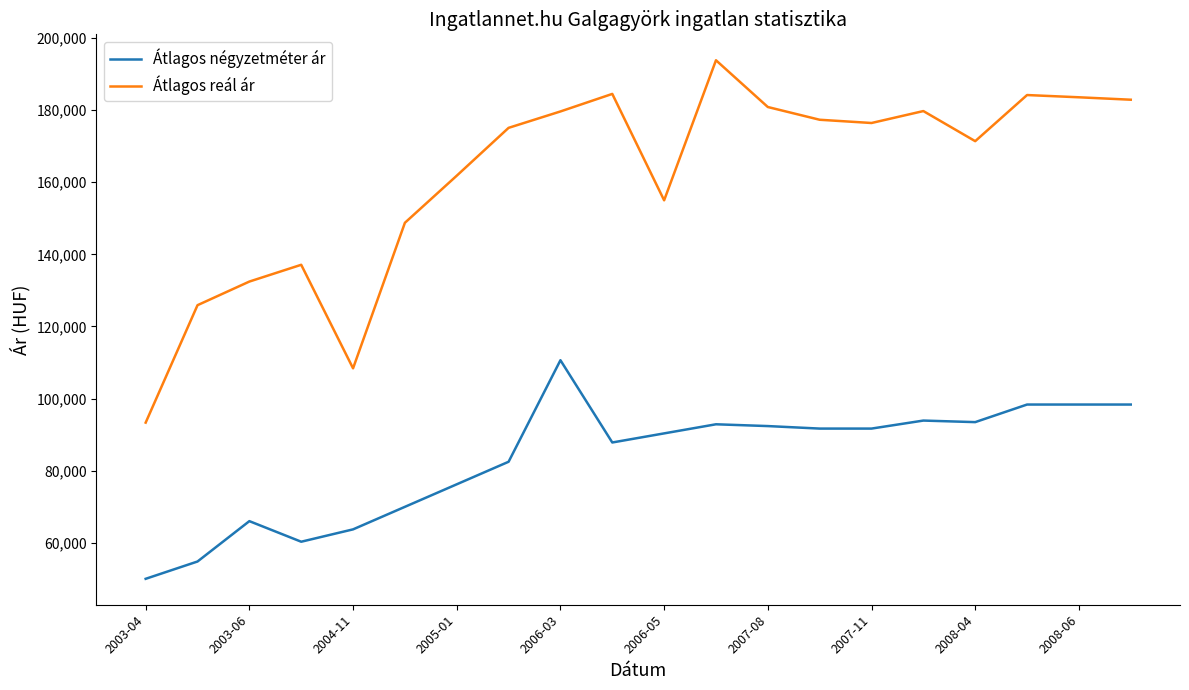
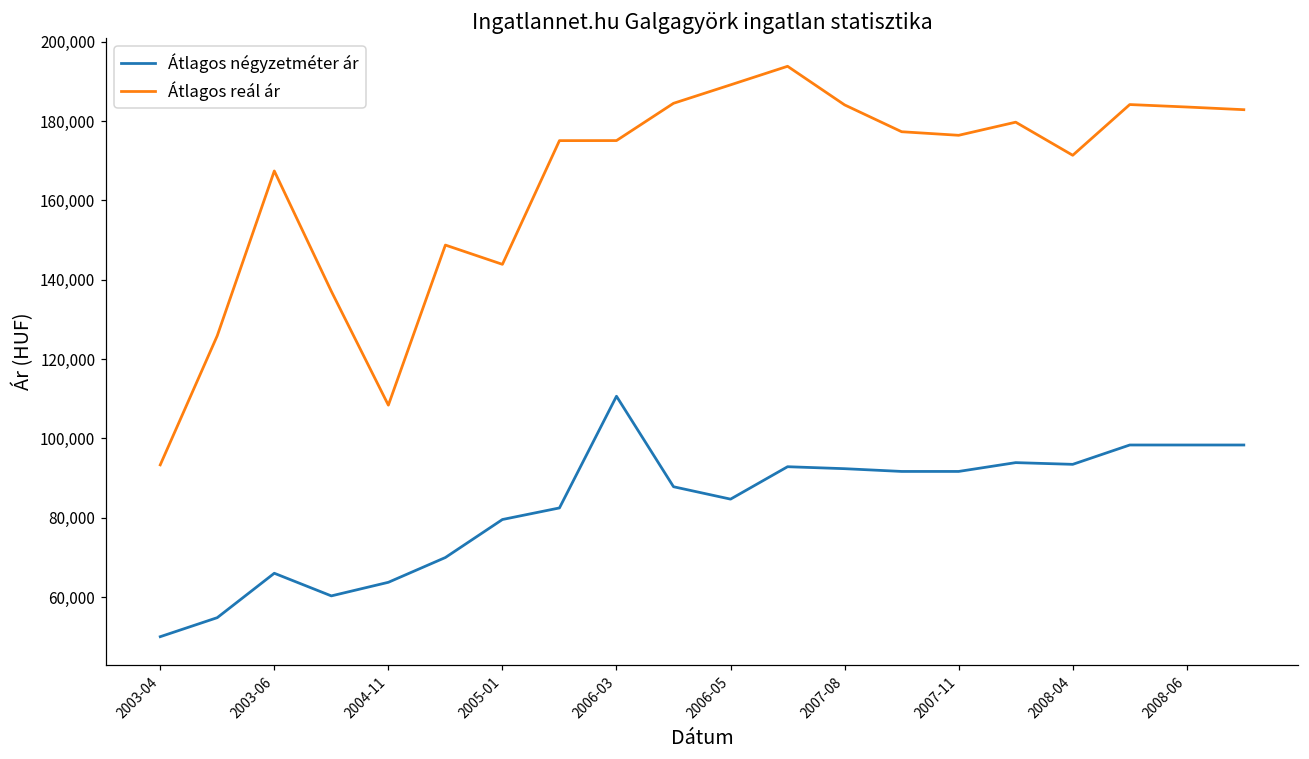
Átlagos reál ár, 2003-06: 132,000 -> 167,000
Átlagos négyzetméter ár, 2005-01: 76,000 -> 80,000
Átlagos reál ár, 2005-01: 162,000 -> 144,000
Átlagos reál ár, 2006-03: 180,000 -> 175,000
Átlagos négyzetméter ár, 2006-05: 90,000 -> 85,000
Átlagos reál ár, 2006-05: 155,000 -> 189,000
Átlagos reál ár, 2007-08: 181,000 -> 184,000
